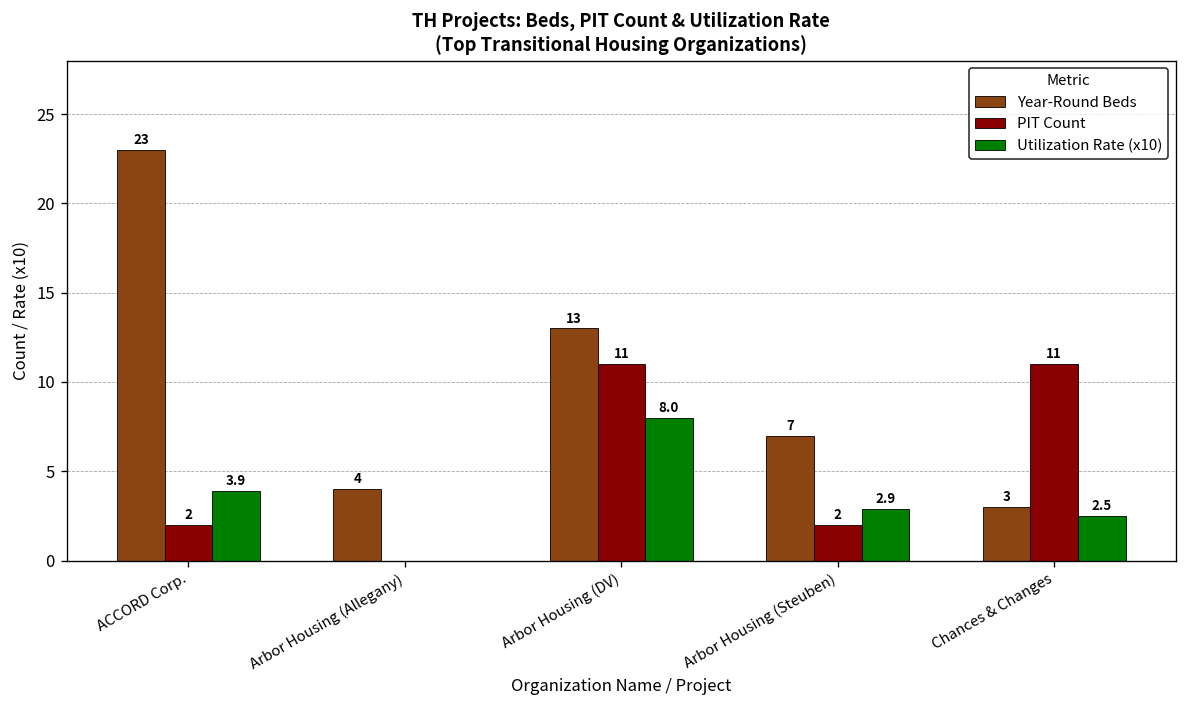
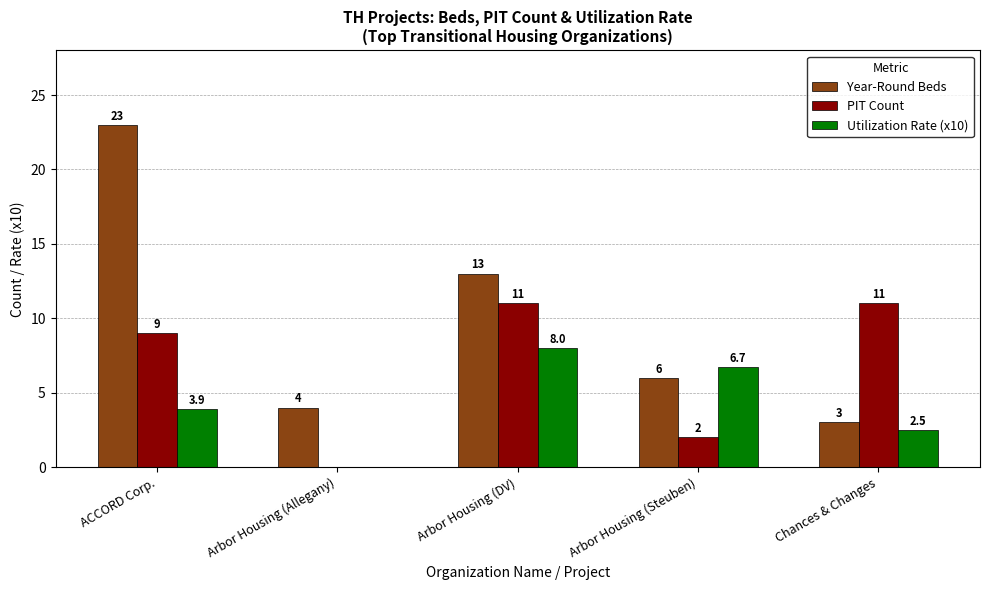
PIT Count, ACCORD Corp.: 2 -> 9
Year-Round Beds, Arbor Housing (Steuben): 7 -> 6
Utilization Rate (x10), Arbor Housing (Steuben): 2.9 -> 6.7
